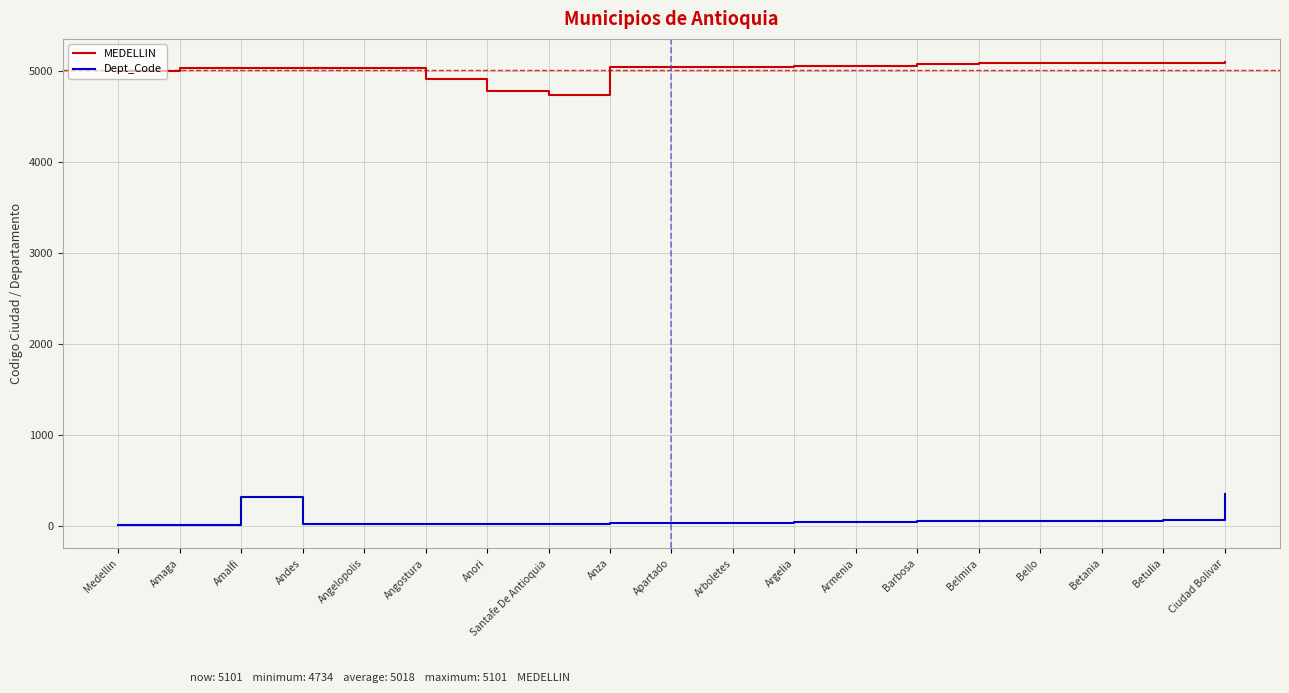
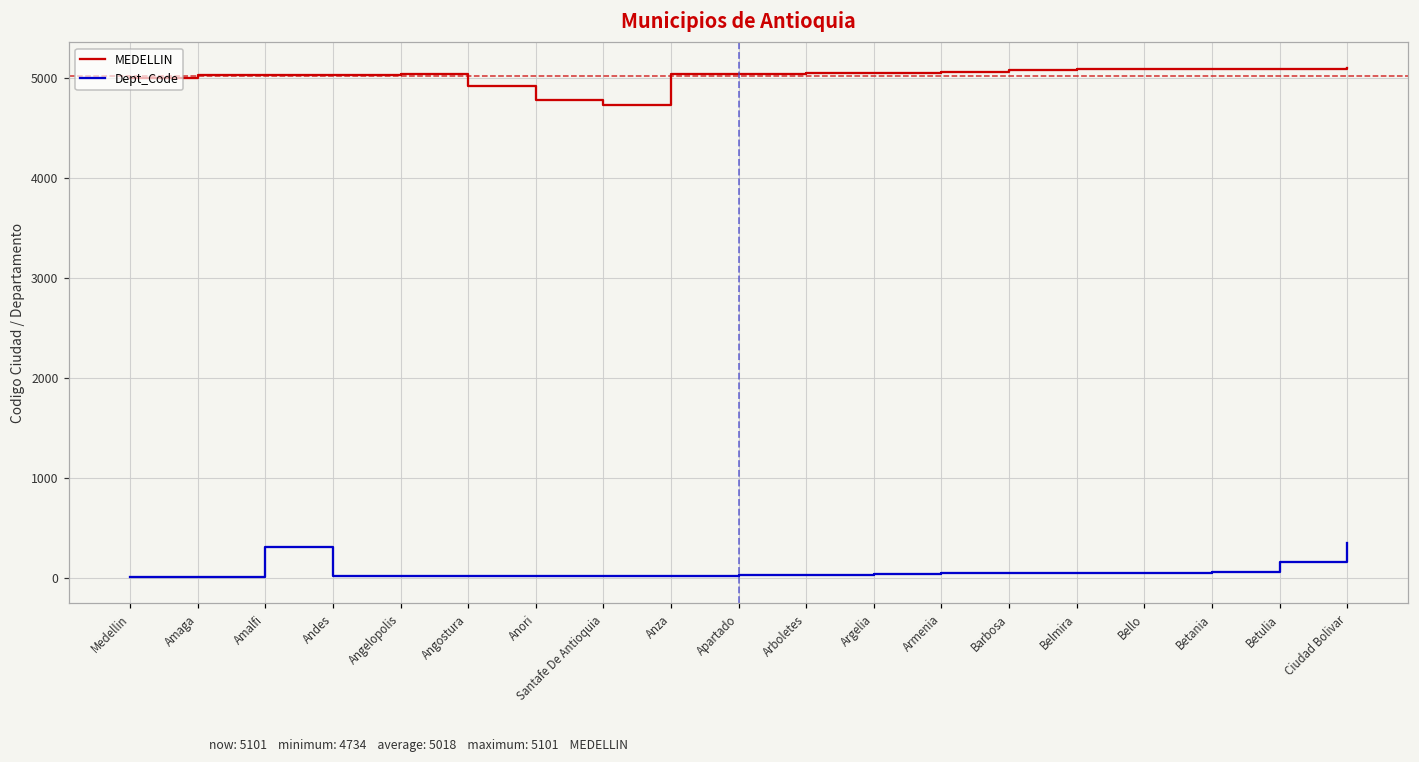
Dept_Code, Betulia: 100 -> 200
